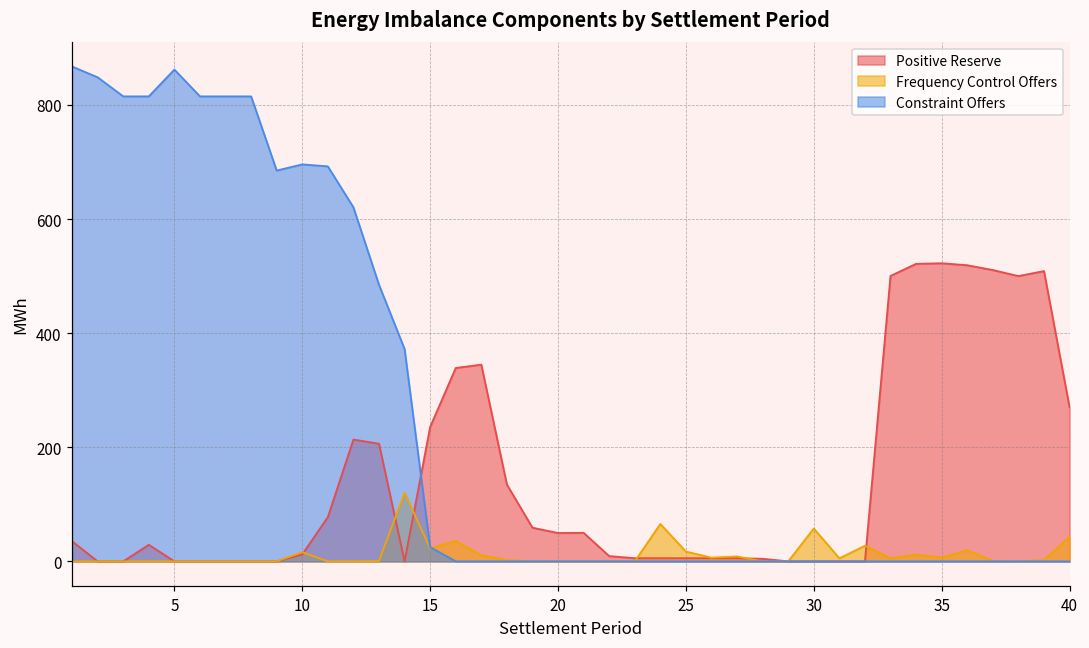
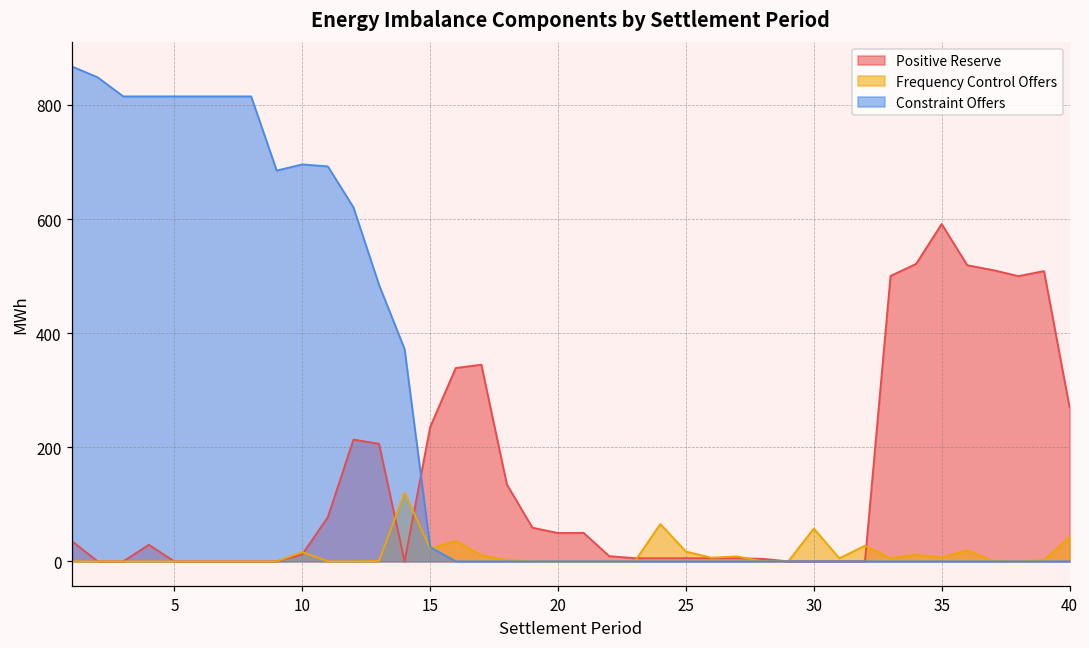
Constraint Offers, 5: 860 -> 820
Positive Reserve, 35: 520 -> 590
